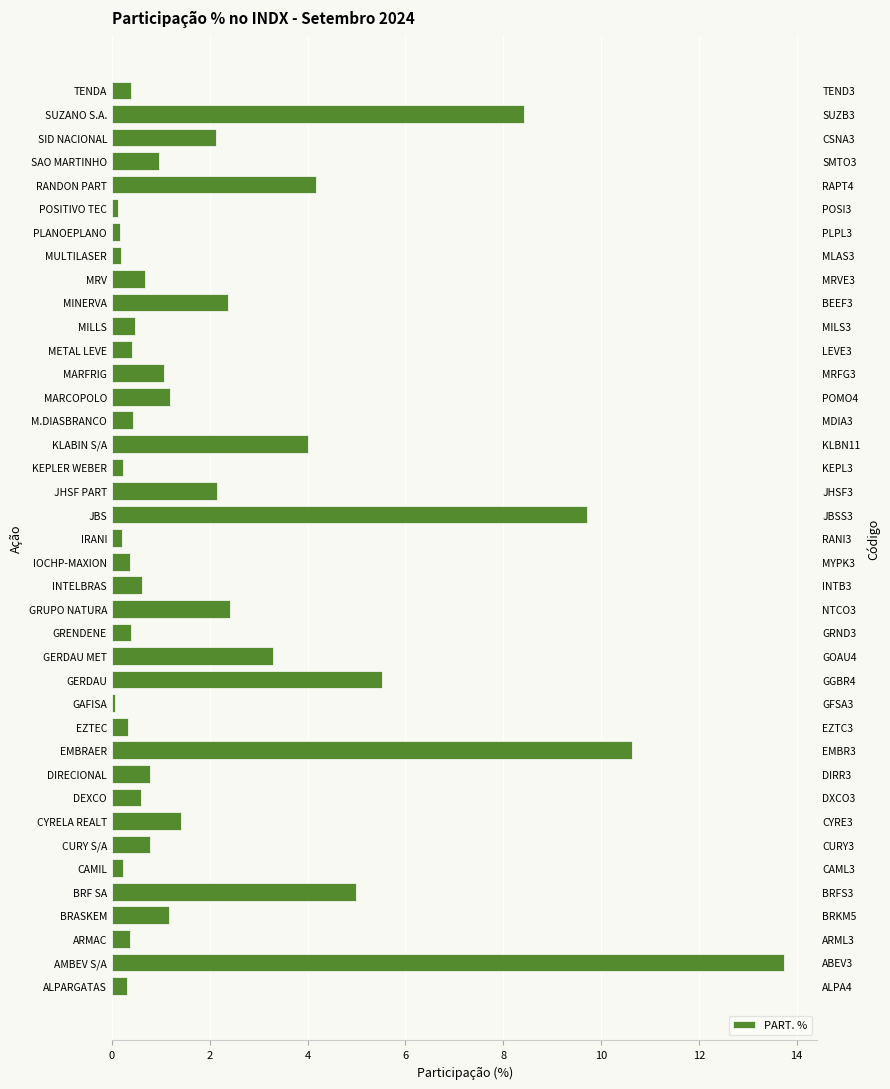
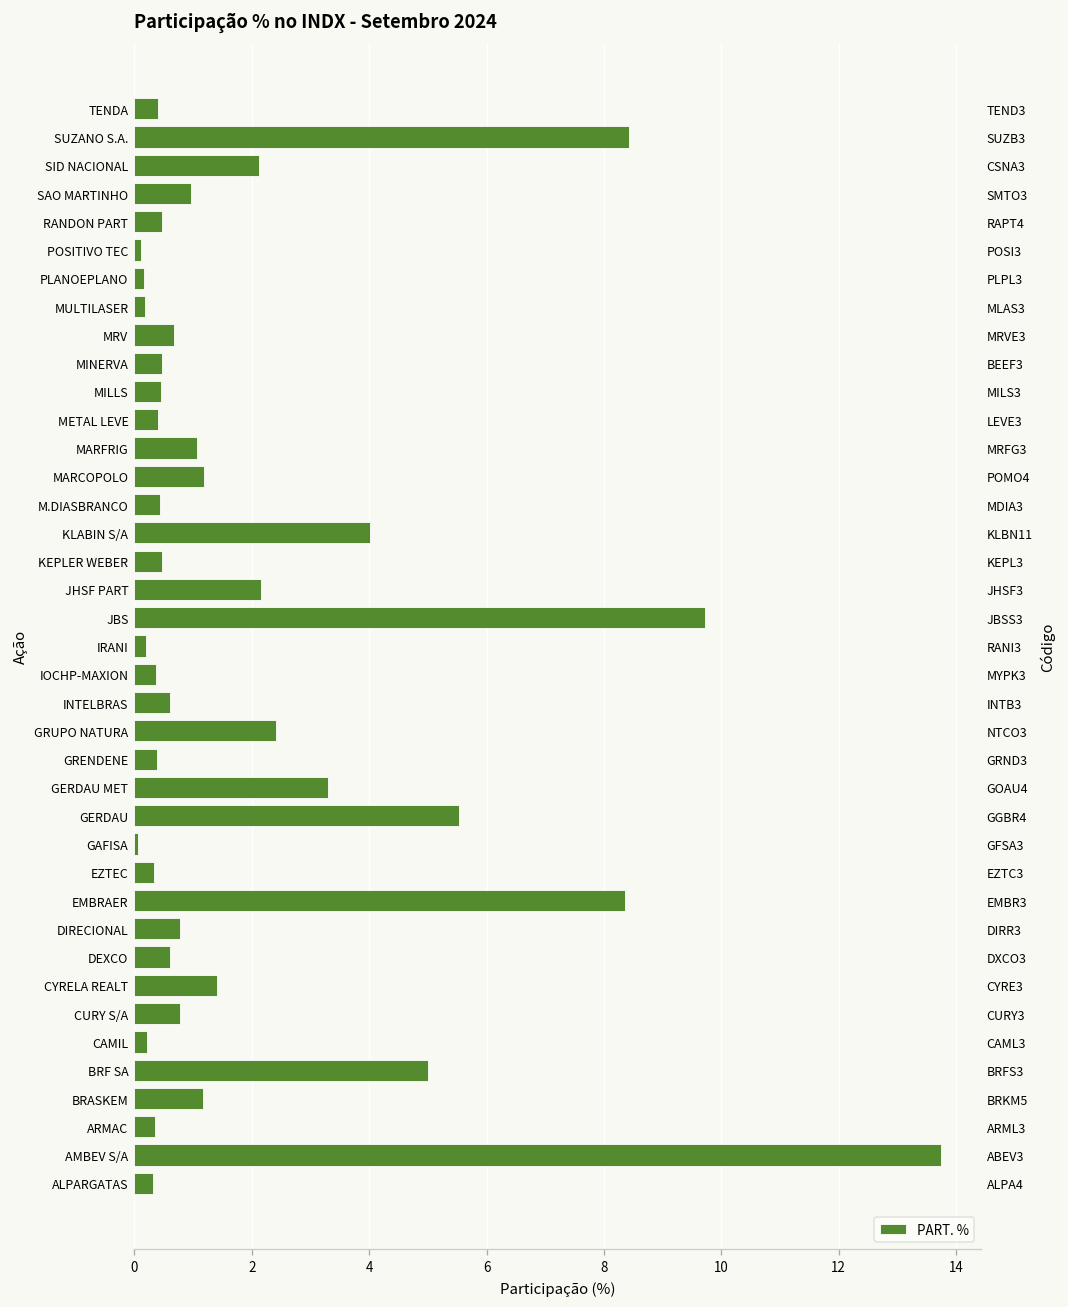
RANDON PART: 4.2 -> 0.5
MINERVA: 2.4 -> 0.5
KEPLER WEBER: 0.2 -> 0.5
EMBRAER: 10.6 -> 8.4
